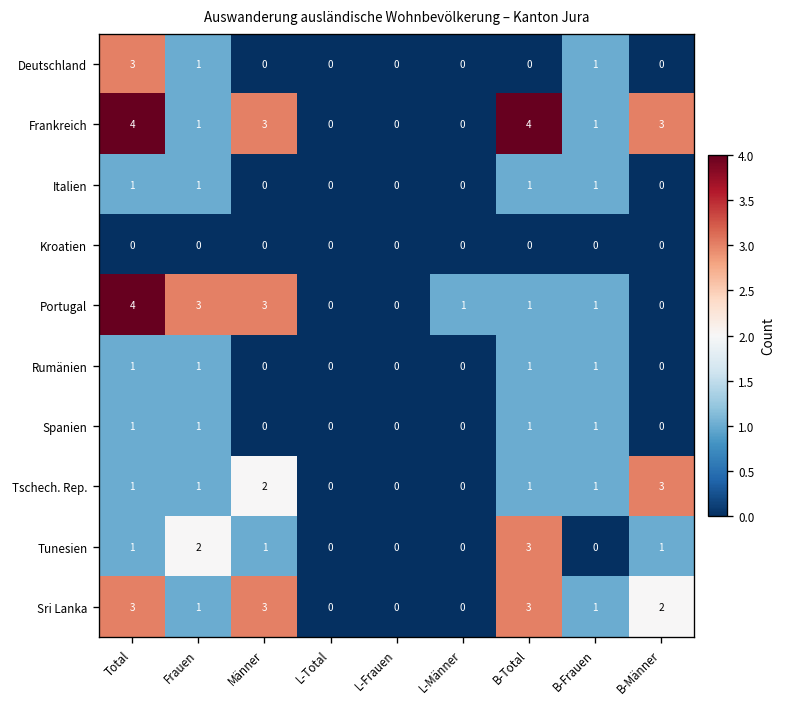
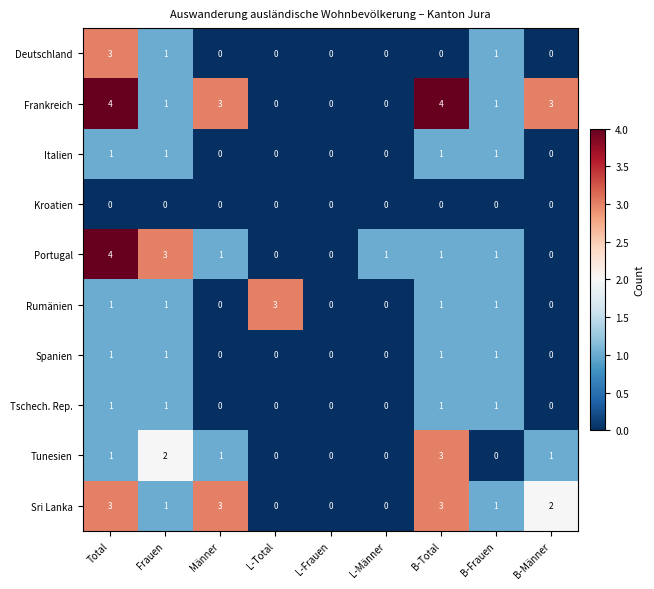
Portugal, Männer: 3 -> 1
Rumänien, L-Total: 0 -> 3
Tschech. Rep., Männer: 2 -> 0
Tschech. Rep., B-Männer: 3 -> 0
